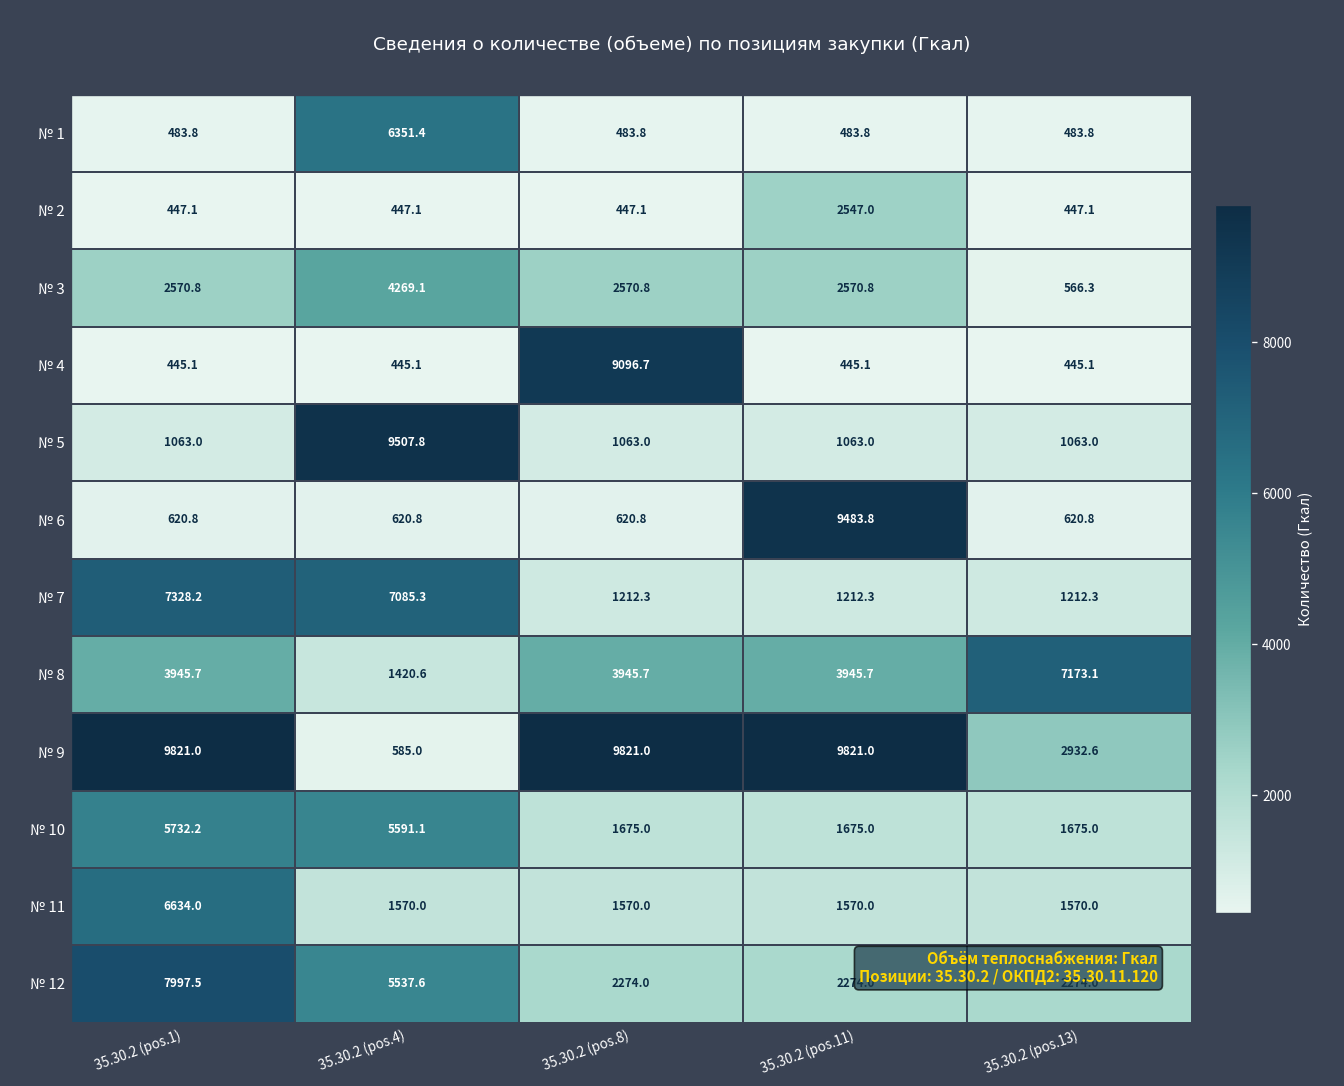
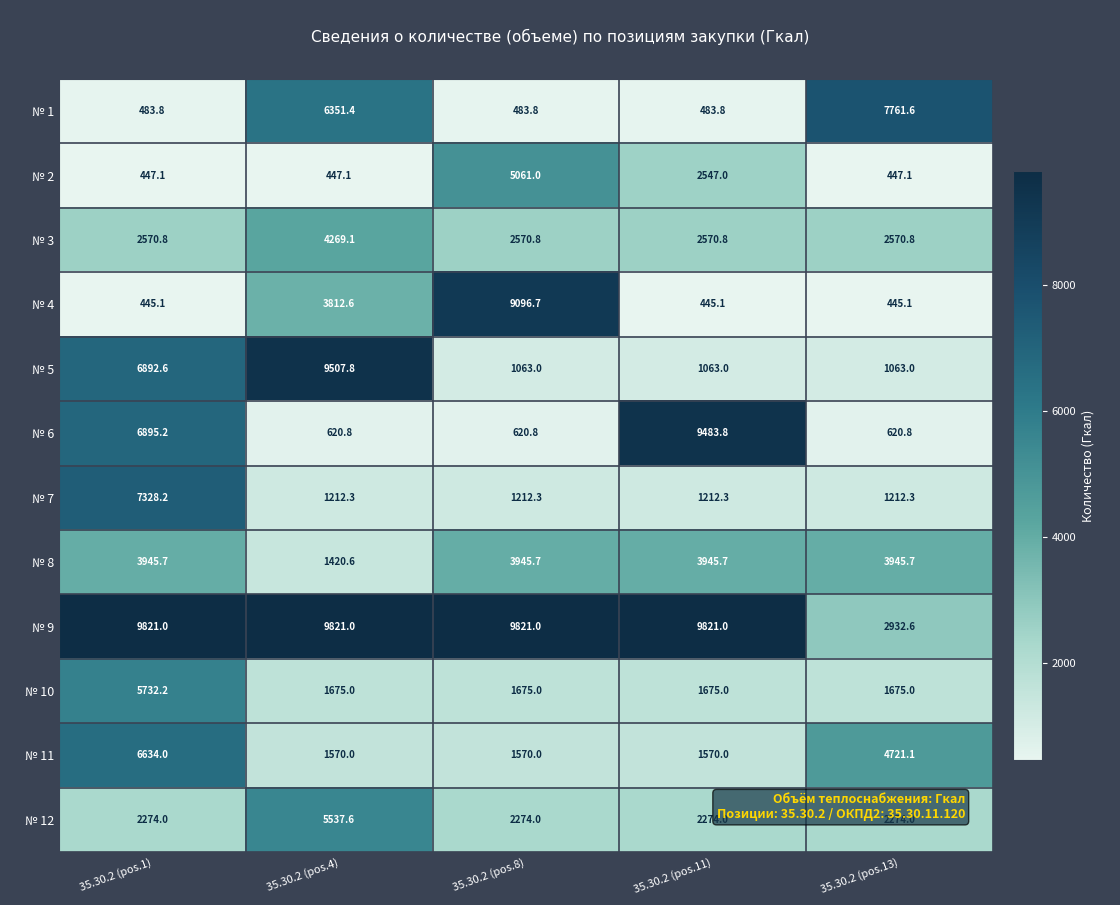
№ 1, 35.30.2 (pos.13): 483.8 -> 7761.6
№ 2, 35.30.2 (pos.8): 447.1 -> 5061.0
№ 3, 35.30.2 (pos.13): 566.3 -> 2570.8
№ 4, 35.30.2 (pos.4): 445.1 -> 3812.6
№ 5, 35.30.2 (pos.1): 1063.0 -> 6892.6
№ 6, 35.30.2 (pos.1): 620.8 -> 6895.2
№ 7, 35.30.2 (pos.4): 7085.3 -> 1212.3
№ 8, 35.30.2 (pos.13): 7173.1 -> 3945.7
№ 9, 35.30.2 (pos.4): 585.0 -> 9821.0
№ 10, 35.30.2 (pos.4): 5591.1 -> 1675.0
№ 11, 35.30.2 (pos.13): 1570.0 -> 4721.1
№ 12, 35.30.2 (pos.1): 7997.5 -> 2274.0
